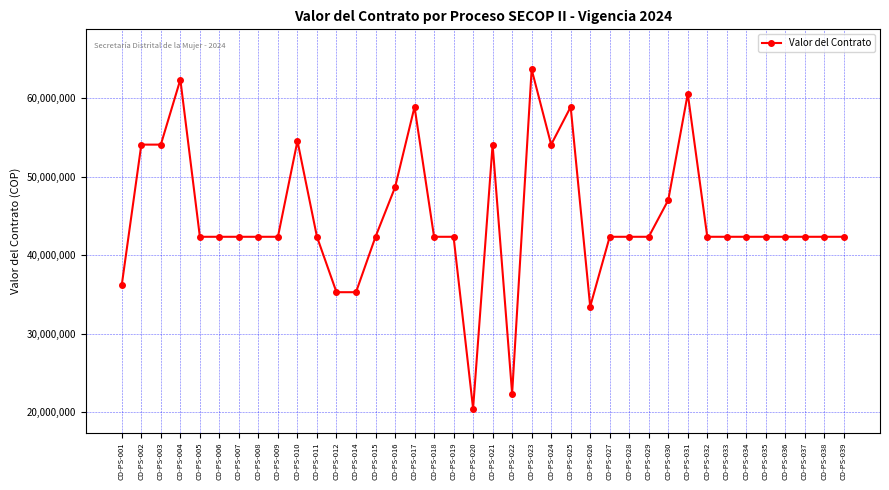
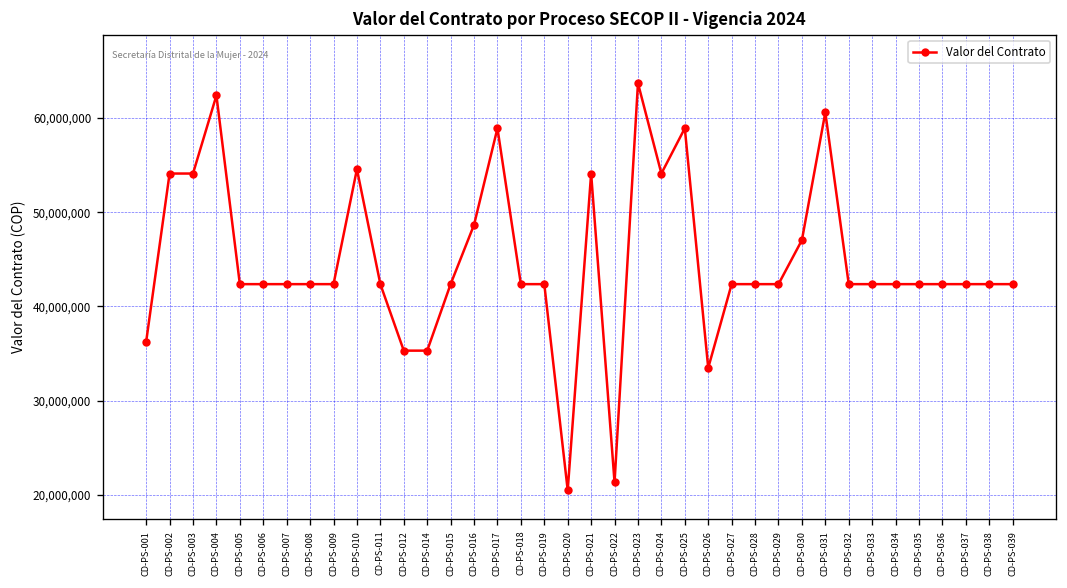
CD-PS-022: 22,000,000 -> 21,000,000
